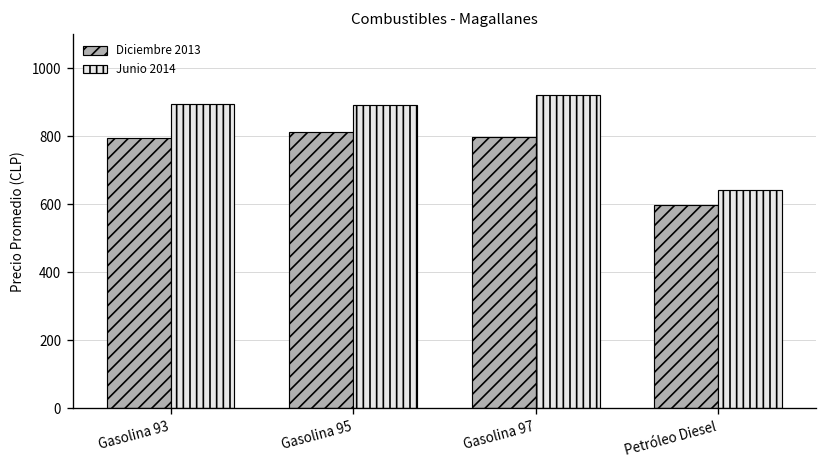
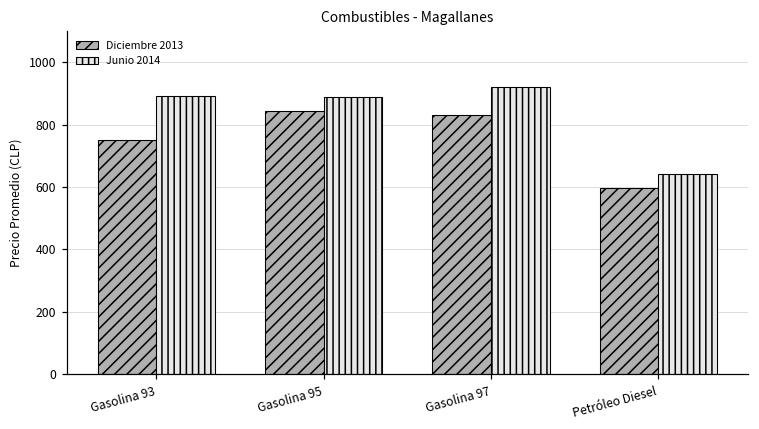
Diciembre 2013, Gasolina 93: 790 -> 750
Diciembre 2013, Gasolina 95: 810 -> 840
Diciembre 2013, Gasolina 97: 800 -> 830
